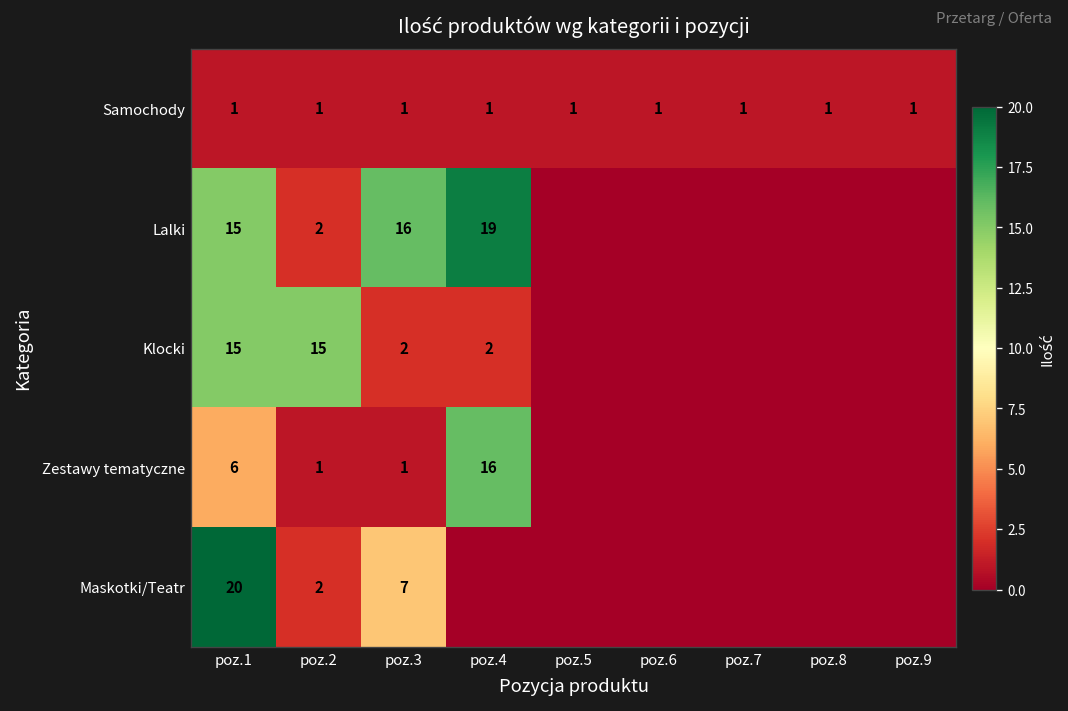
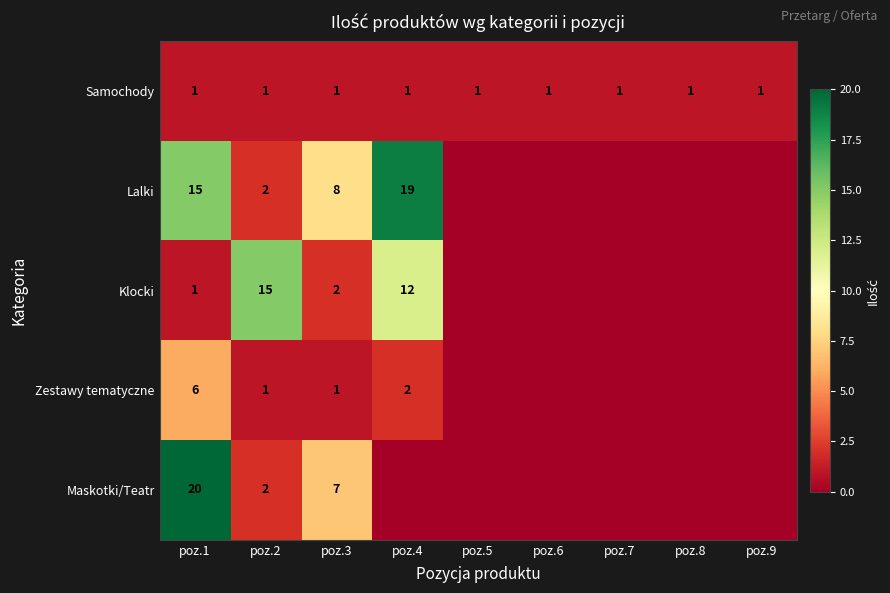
Lalki, poz.3: 16 -> 8
Klocki, poz.1: 15 -> 1
Klocki, poz.4: 2 -> 12
Zestawy tematyczne, poz.4: 16 -> 2
